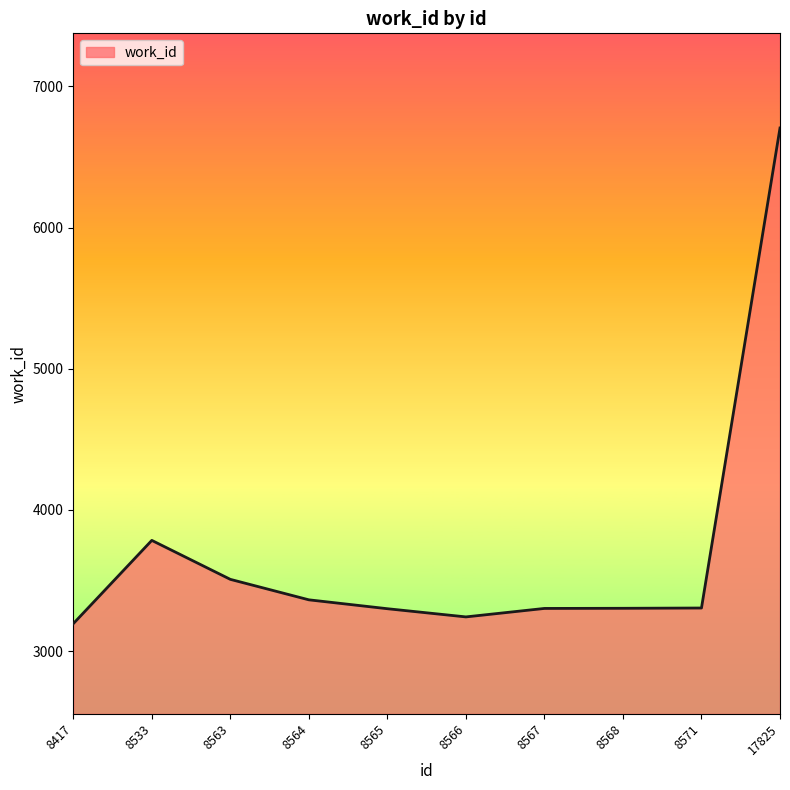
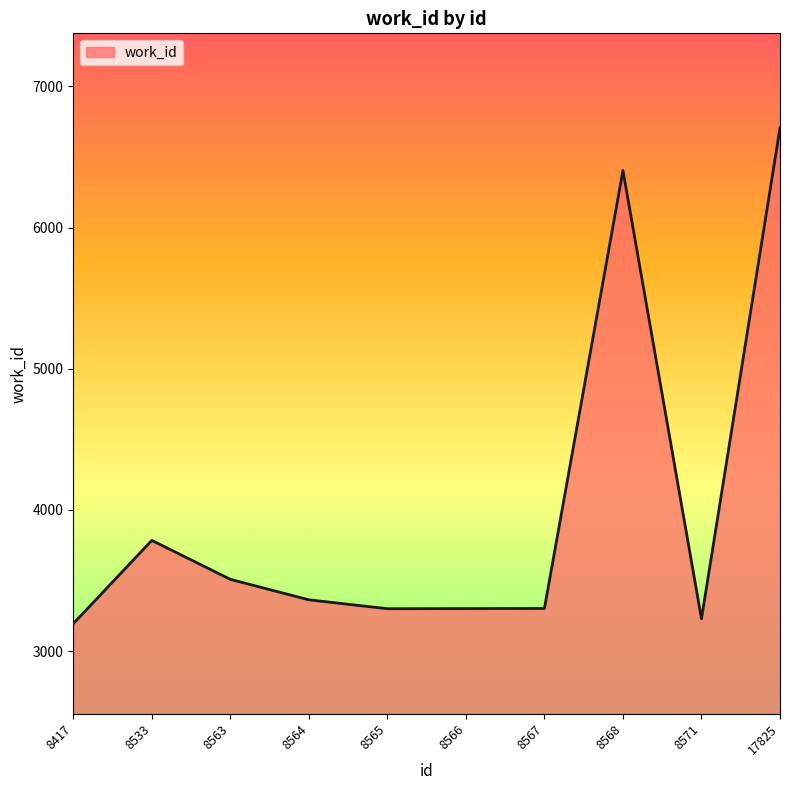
8566: 3240 -> 3300
8568: 3300 -> 6400
8571: 3310 -> 3230
